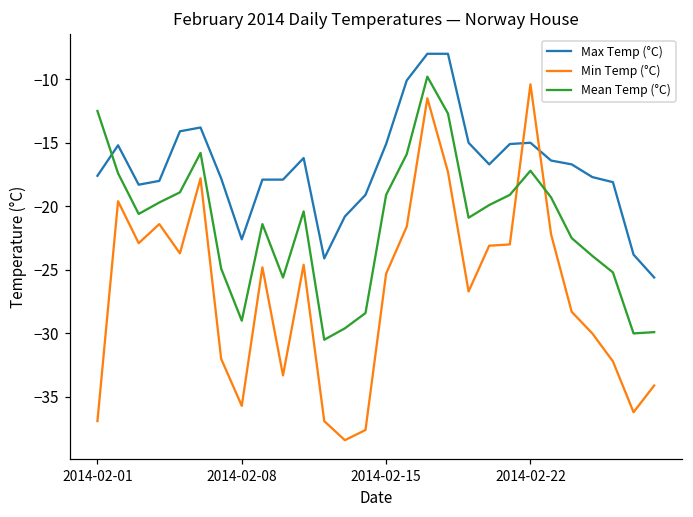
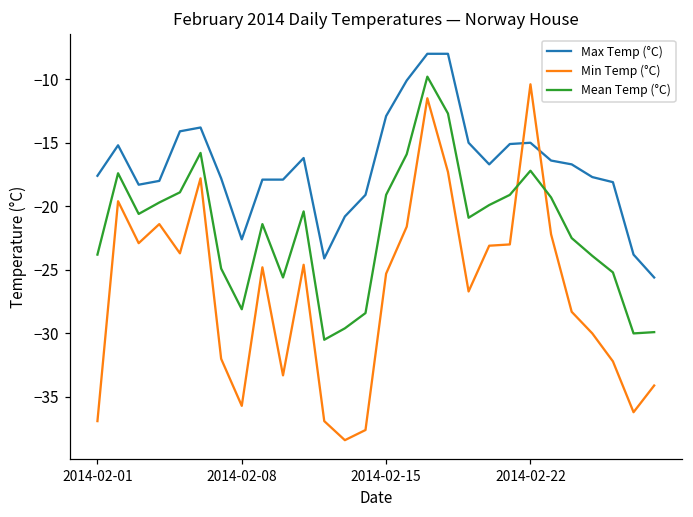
Mean Temp (°C), 2014-02-01: -12.5 -> -23.8
Mean Temp (°C), 2014-02-08: -29.0 -> -28.1
Max Temp (°C), 2014-02-15: -15.1 -> -12.9
